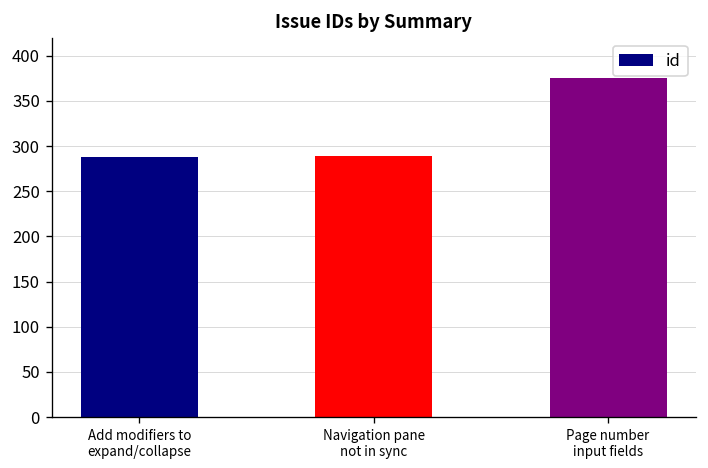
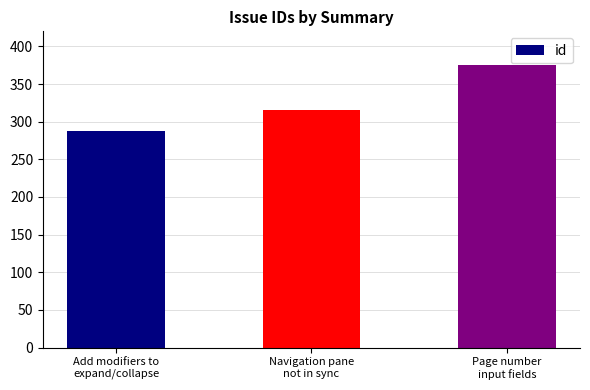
Navigation pane not in sync: 290 -> 320
